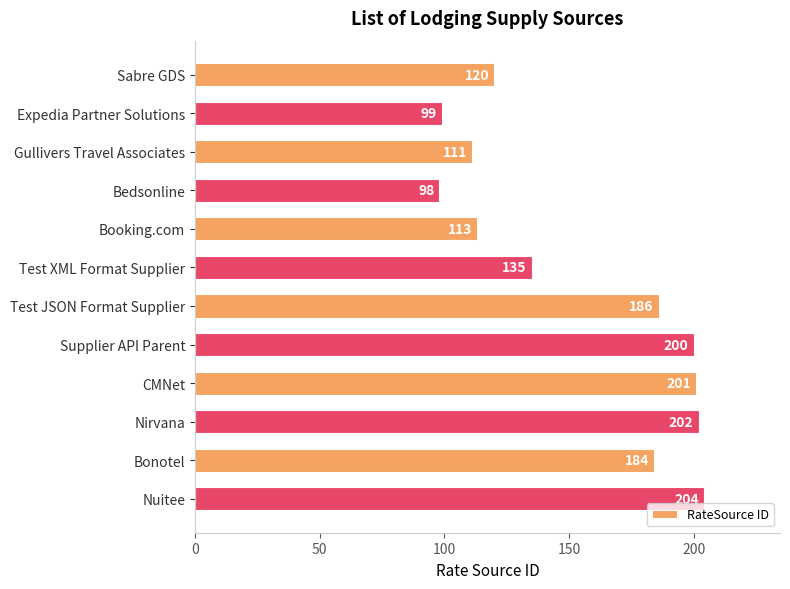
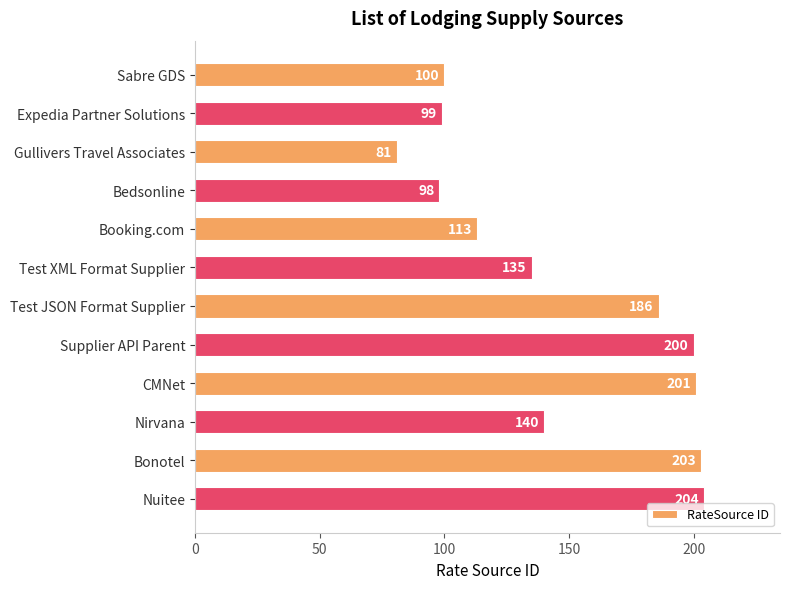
Sabre GDS: 120 -> 100
Gullivers Travel Associates: 111 -> 81
Nirvana: 202 -> 140
Bonotel: 184 -> 203
